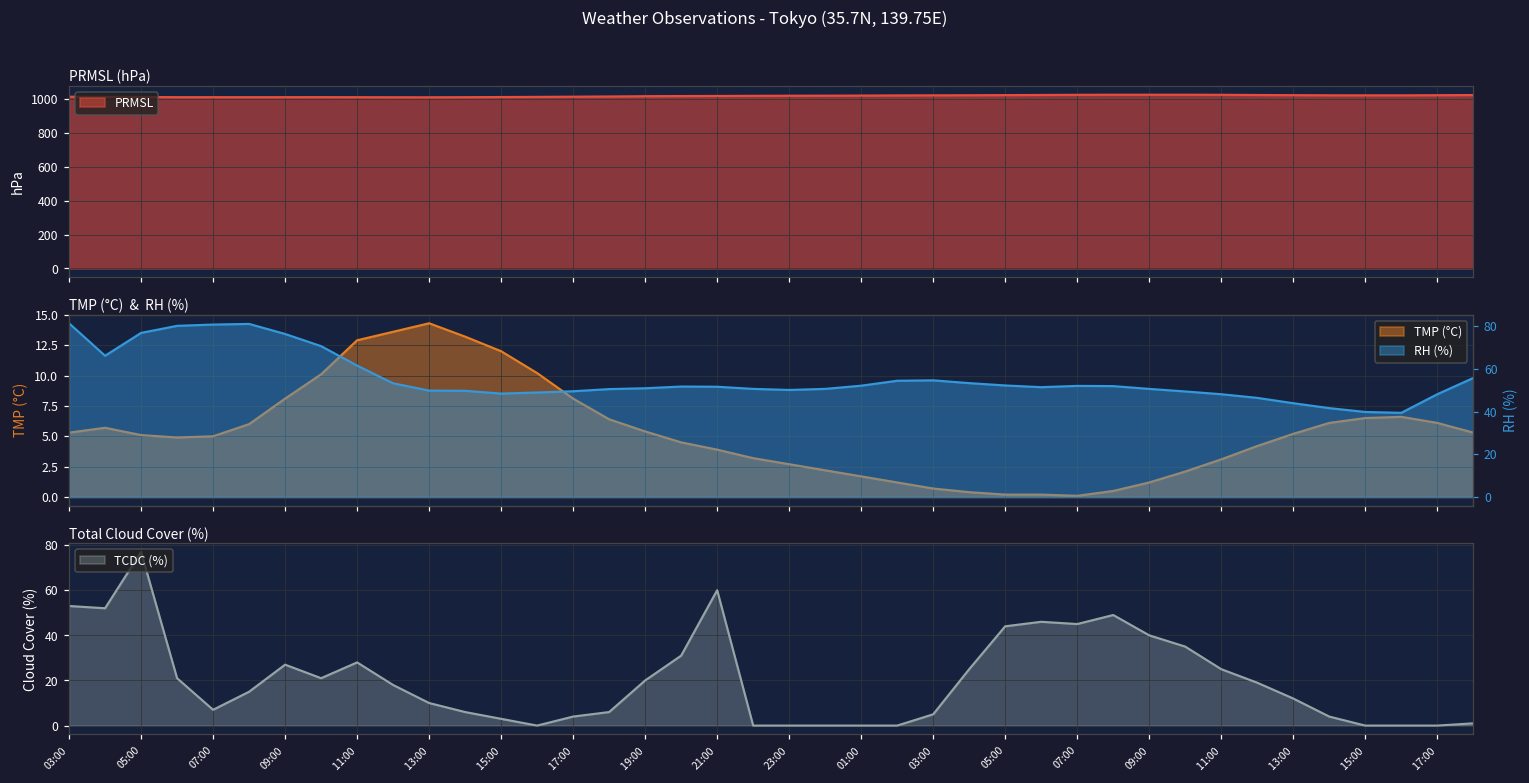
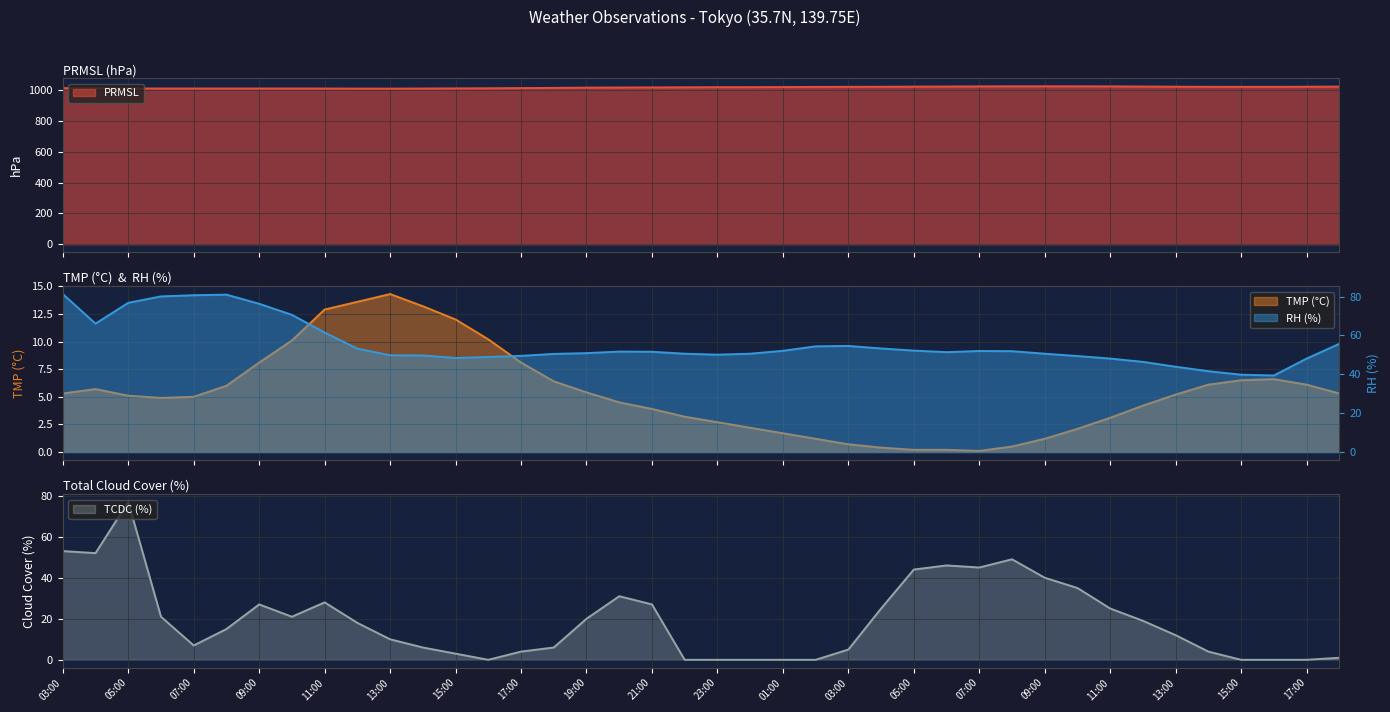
Total Cloud Cover (%), 21:00: 60 -> 27
